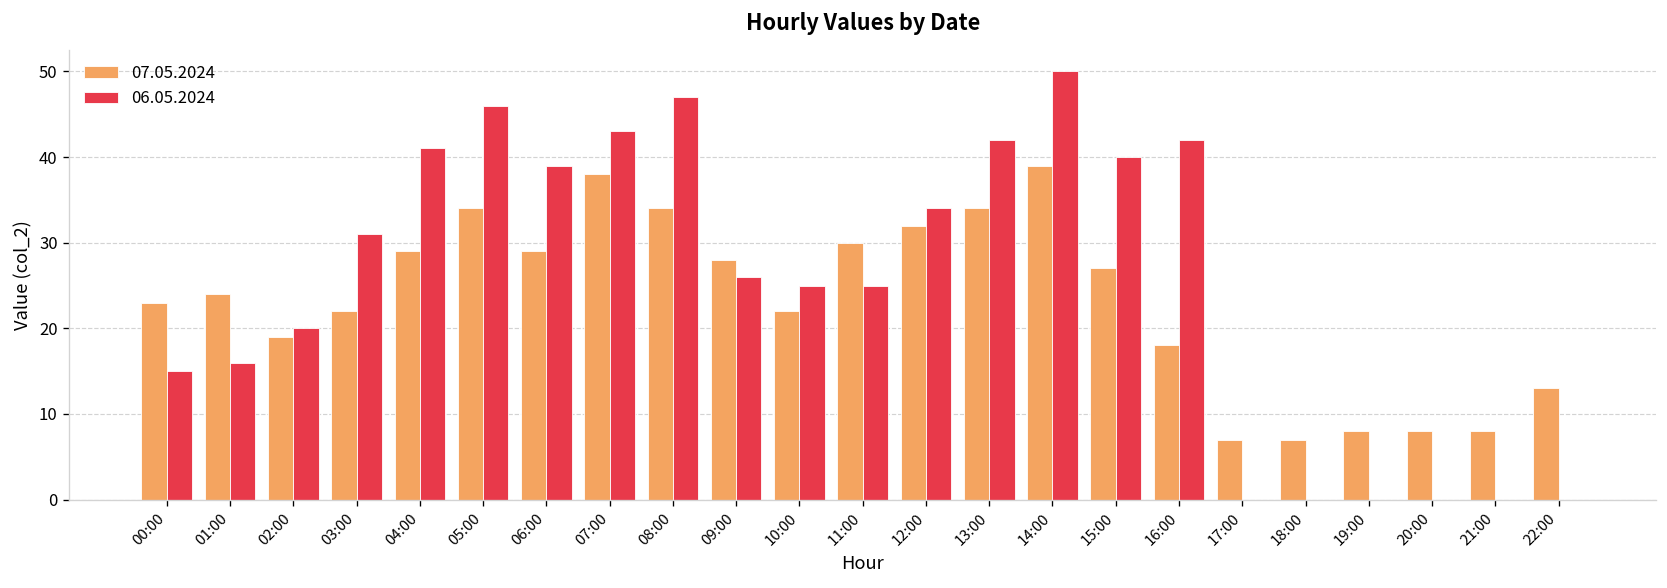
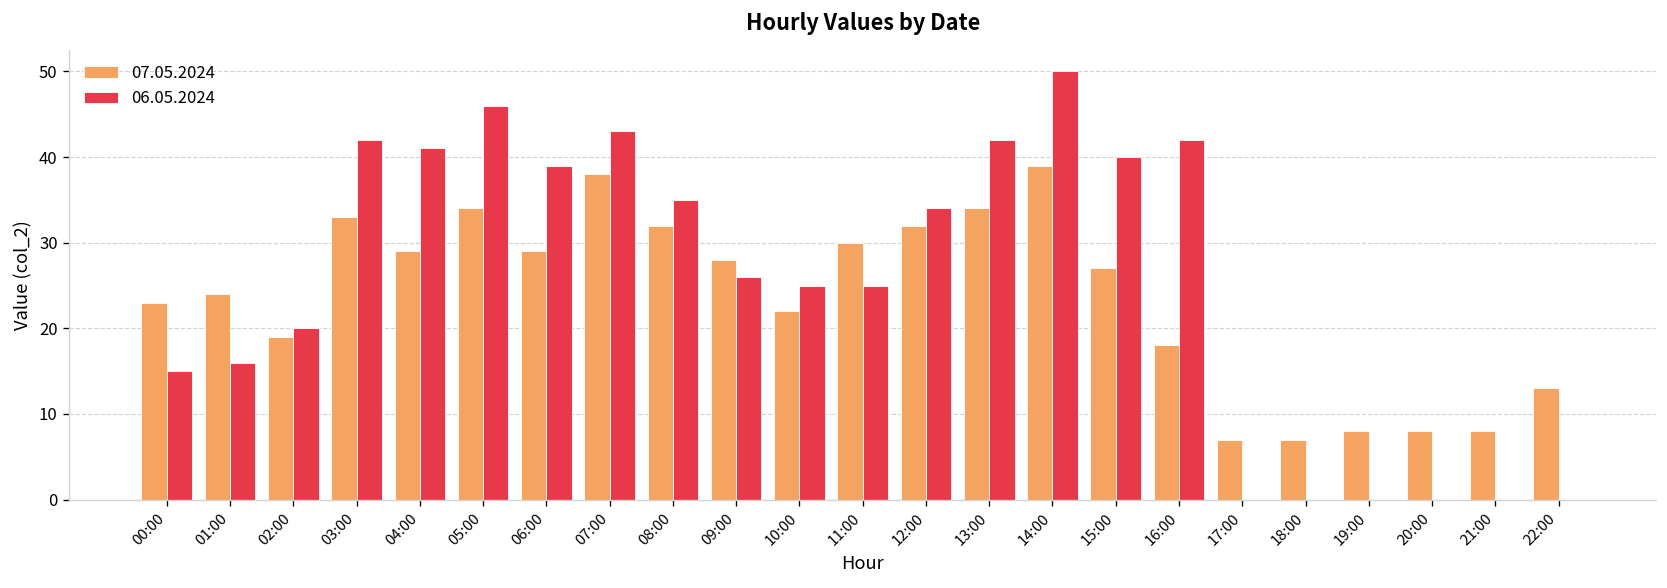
07.05.2024, 03:00: 22 -> 33
06.05.2024, 03:00: 31 -> 42
07.05.2024, 08:00: 34 -> 32
06.05.2024, 08:00: 47 -> 35
